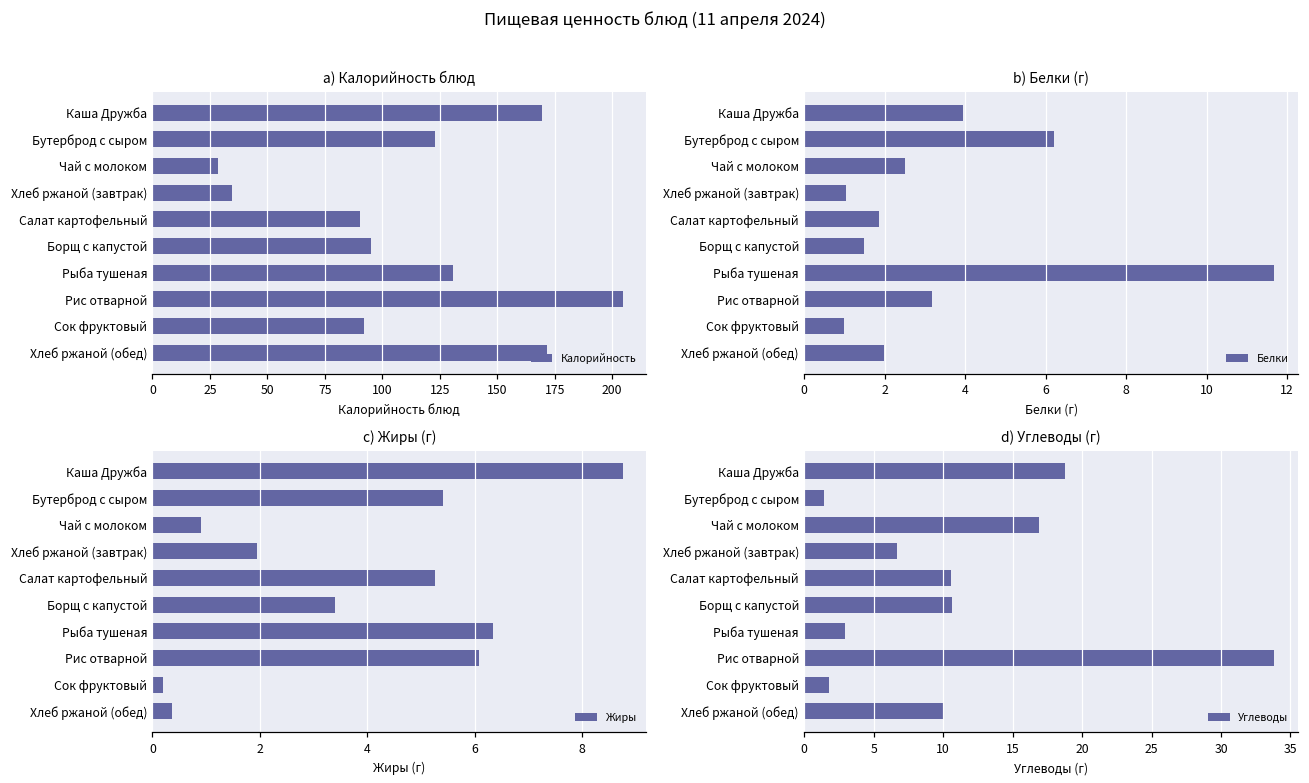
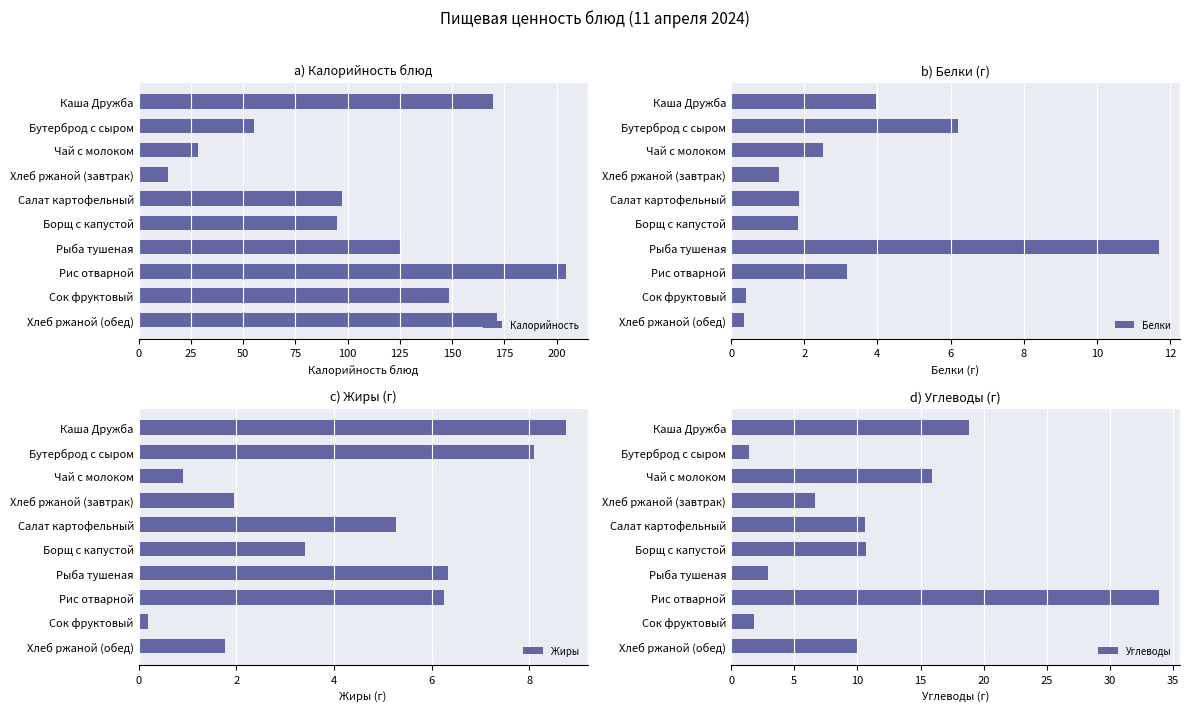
a) Калорийность блюд, Бутерброд с сыром: 123 -> 55
a) Калорийность блюд, Хлеб ржаной (завтрак): 35 -> 14
a) Калорийность блюд, Салат картофельный: 90 -> 97
a) Калорийность блюд, Рыба тушеная: 131 -> 126
a) Калорийность блюд, Сок фруктовый: 92 -> 149
b) Белки (г), Хлеб ржаной (завтрак): 1.1 -> 1.3
b) Белки (г), Борщ с капустой: 1.5 -> 1.8
b) Белки (г), Сок фруктовый: 1.0 -> 0.4
b) Белки (г), Хлеб ржаной (обед): 2.0 -> 0.4
c) Жиры (г), Бутерброд с сыром: 5.4 -> 8.1
c) Жиры (г), Рис отварной: 6.1 -> 6.3
c) Жиры (г), Хлеб ржаной (обед): 0.4 -> 1.8
d) Углеводы (г), Чай с молоком: 16.9 -> 15.9
